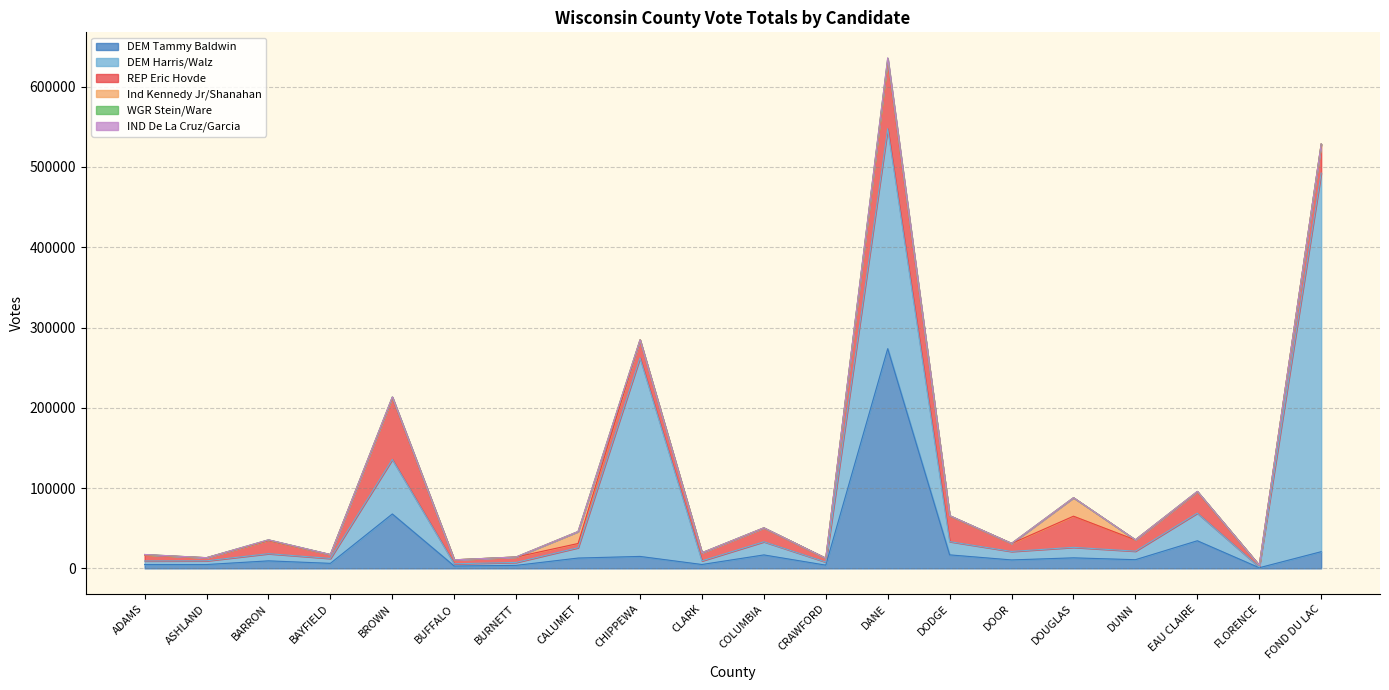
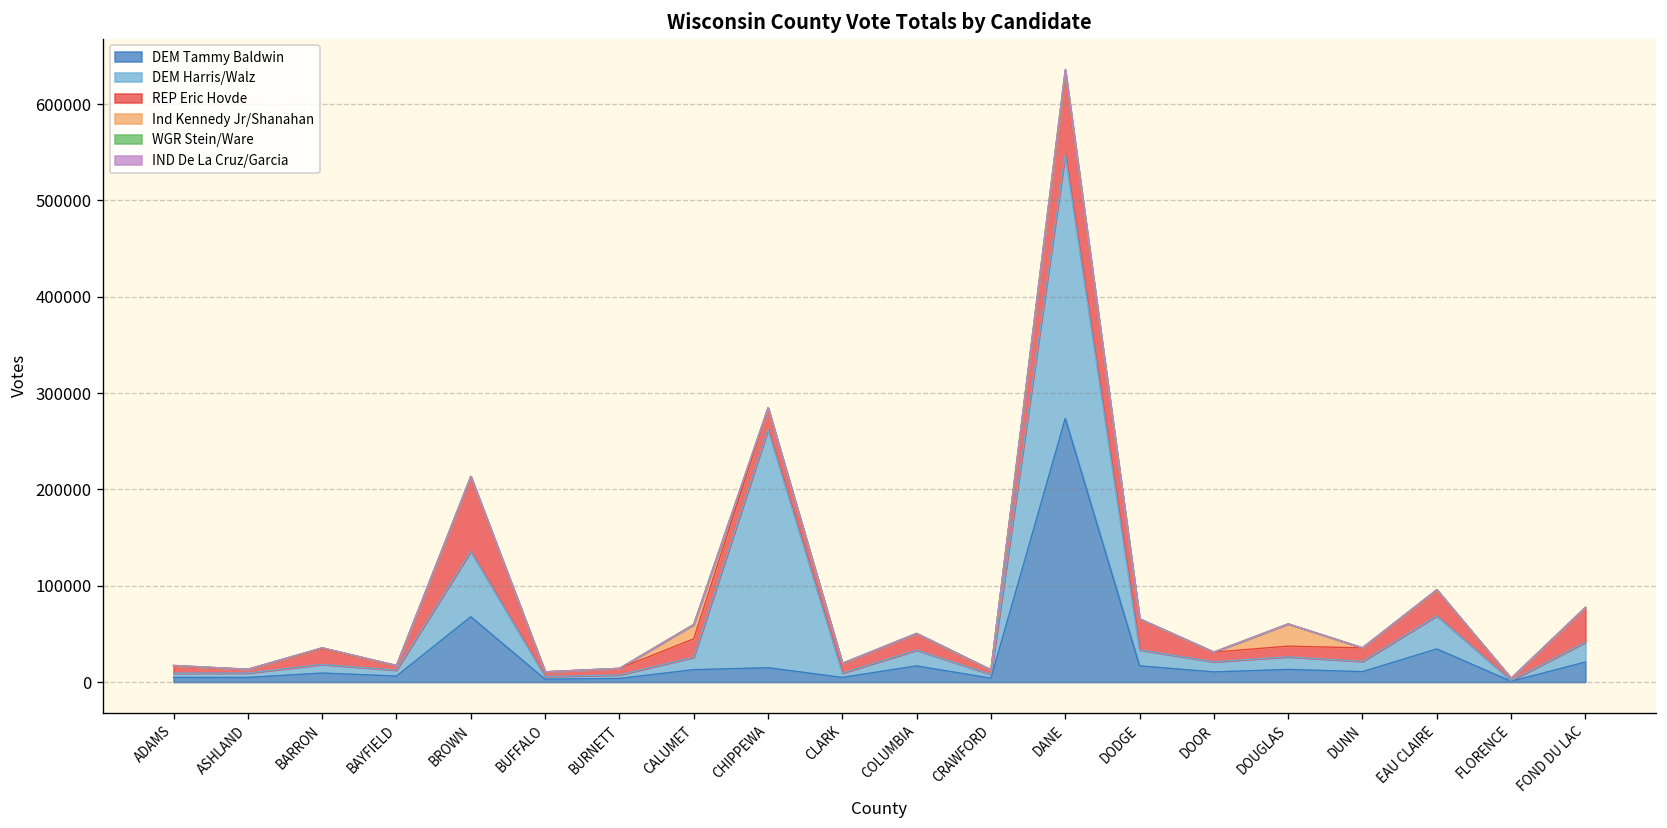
REP Eric Hovde, CALUMET: 10000 -> 20000
REP Eric Hovde, DOUGLAS: 40000 -> 10000
DEM Harris/Walz, FOND DU LAC: 470000 -> 20000
